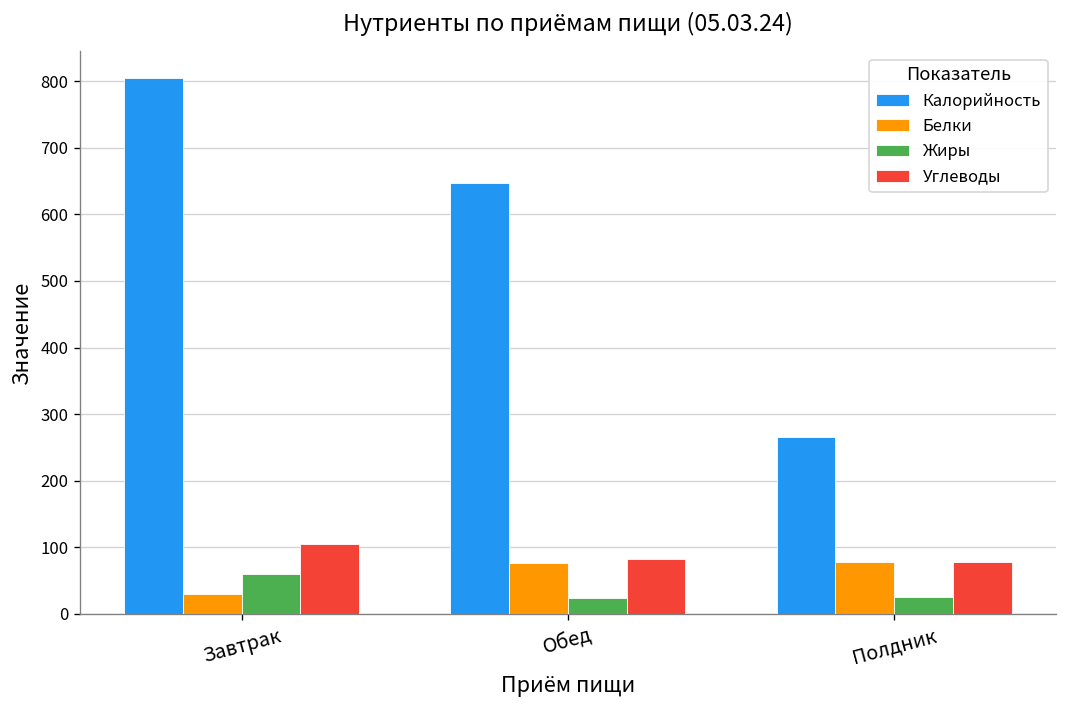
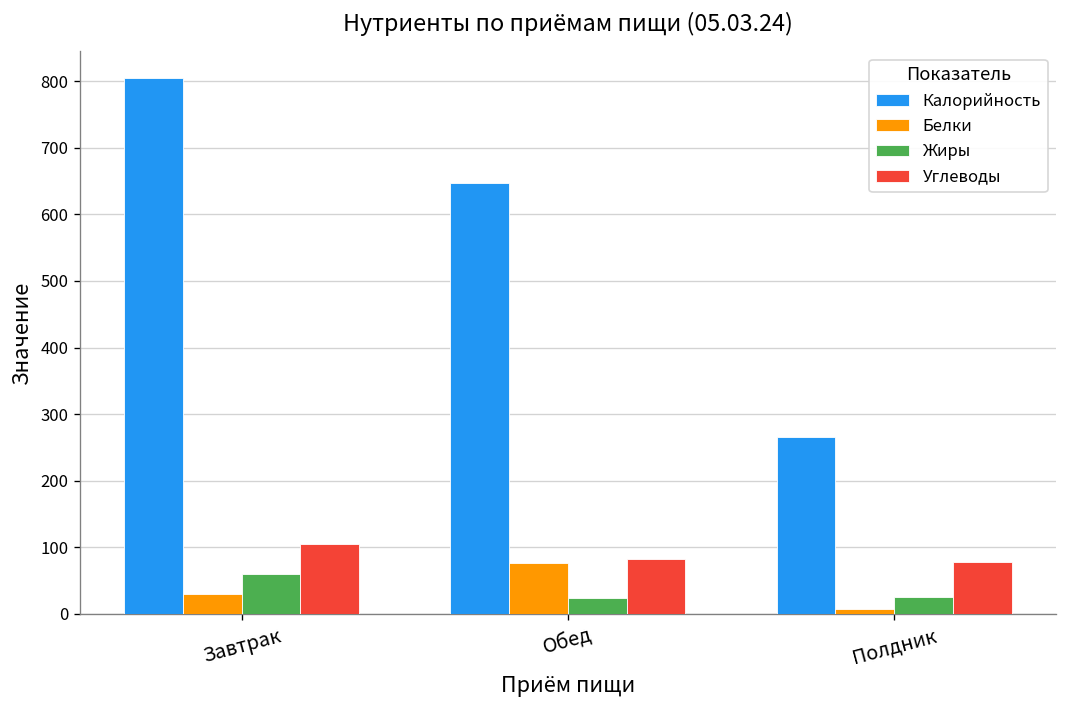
Белки, Полдник: 80 -> 10
